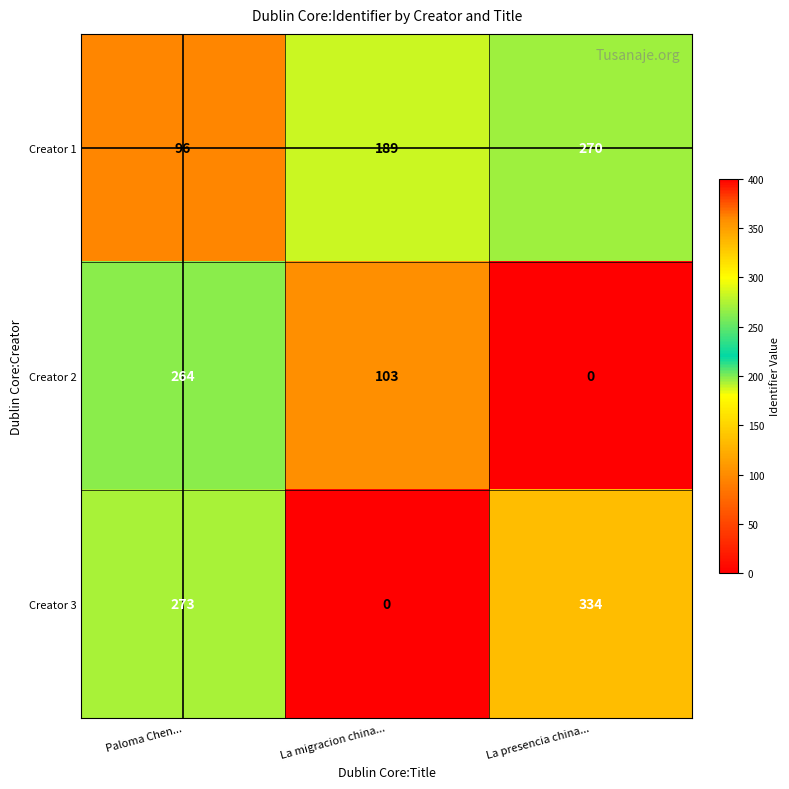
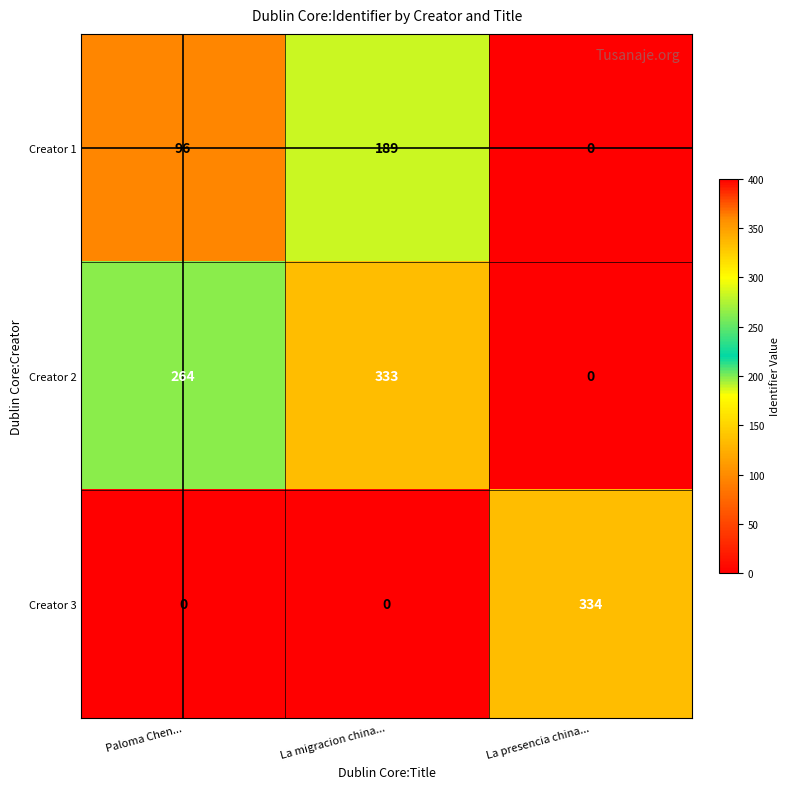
Creator 1, La presencia china...: 270 -> 0
Creator 2, La migracion china...: 103 -> 333
Creator 3, Paloma Chen...: 273 -> 0
